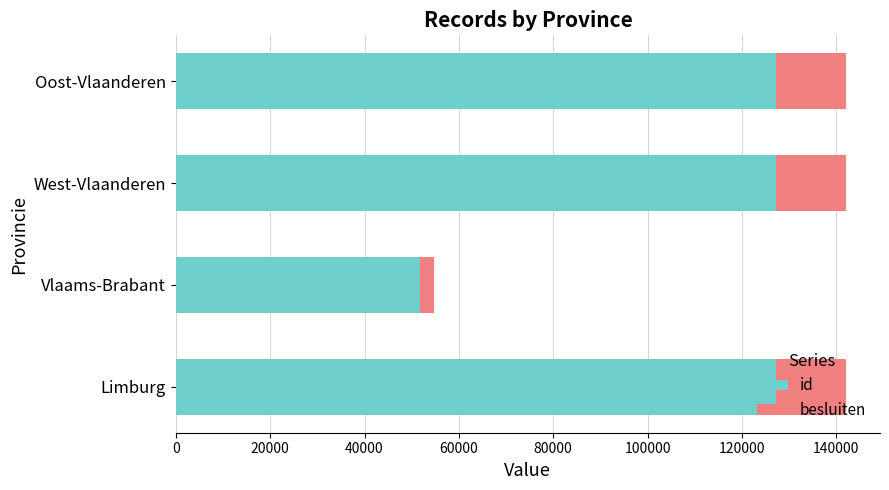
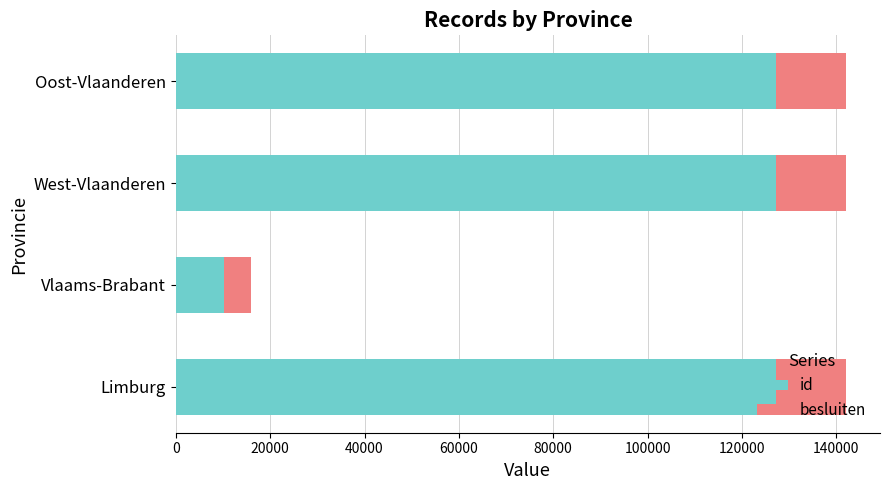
id, Vlaams-Brabant: 52000 -> 10000
besluiten, Vlaams-Brabant: 3000 -> 6000
